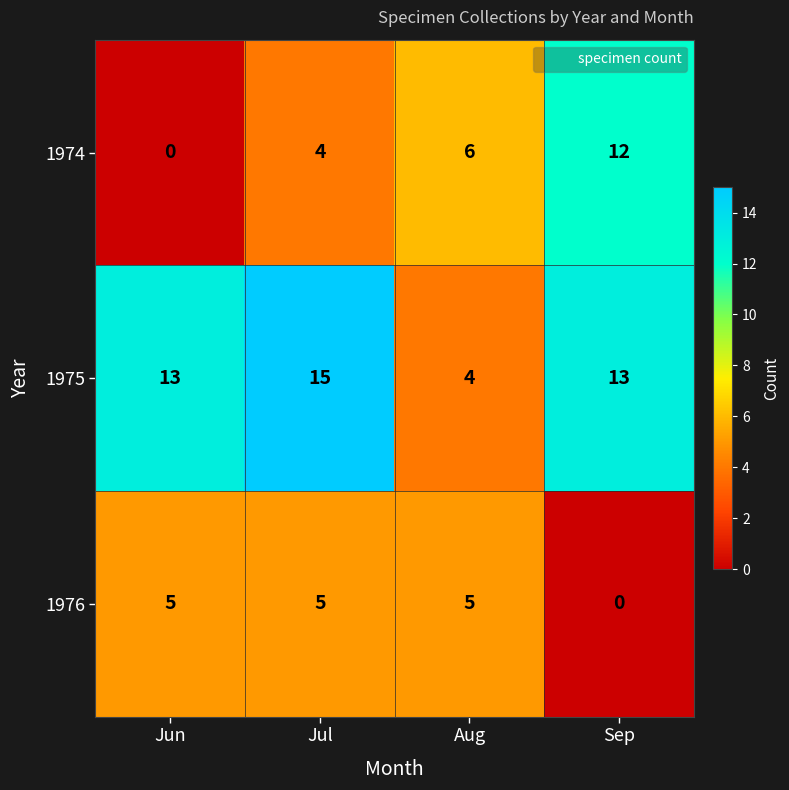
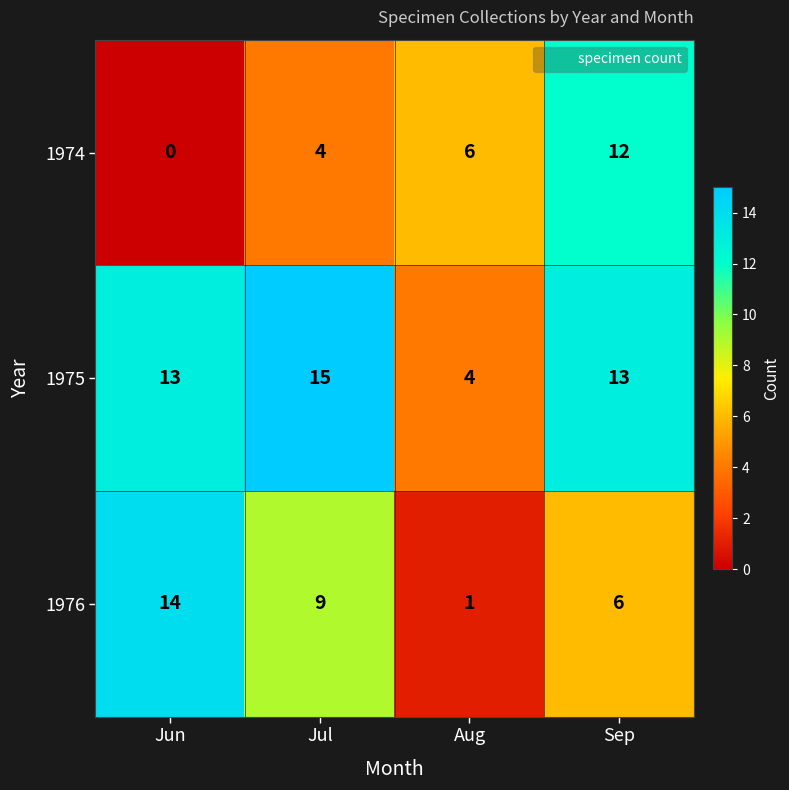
1976, Jun: 5 -> 14
1976, Jul: 5 -> 9
1976, Aug: 5 -> 1
1976, Sep: 0 -> 6
